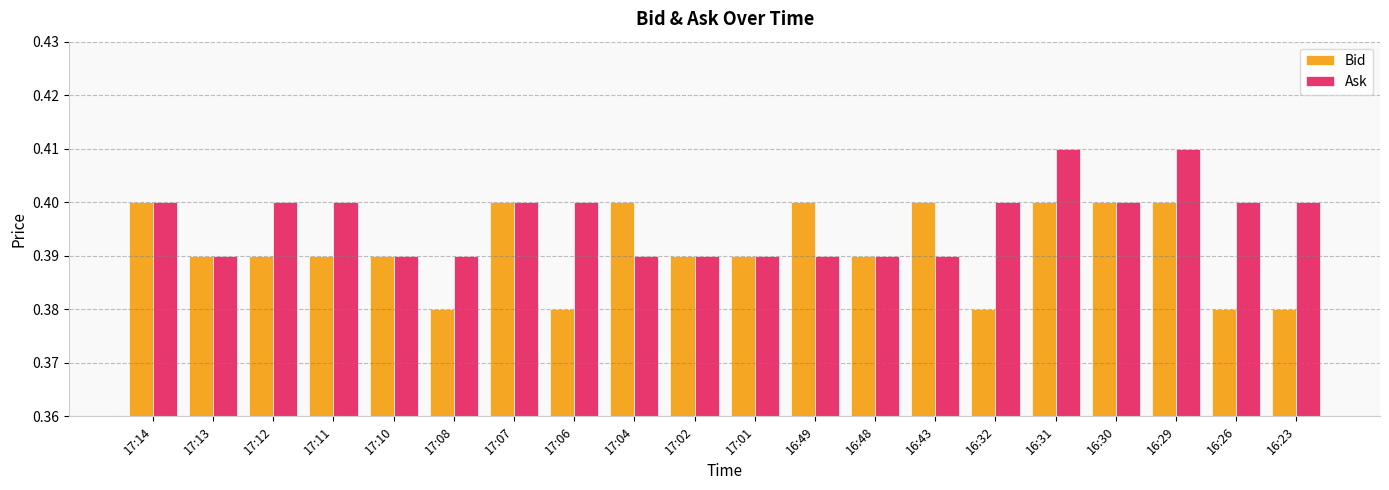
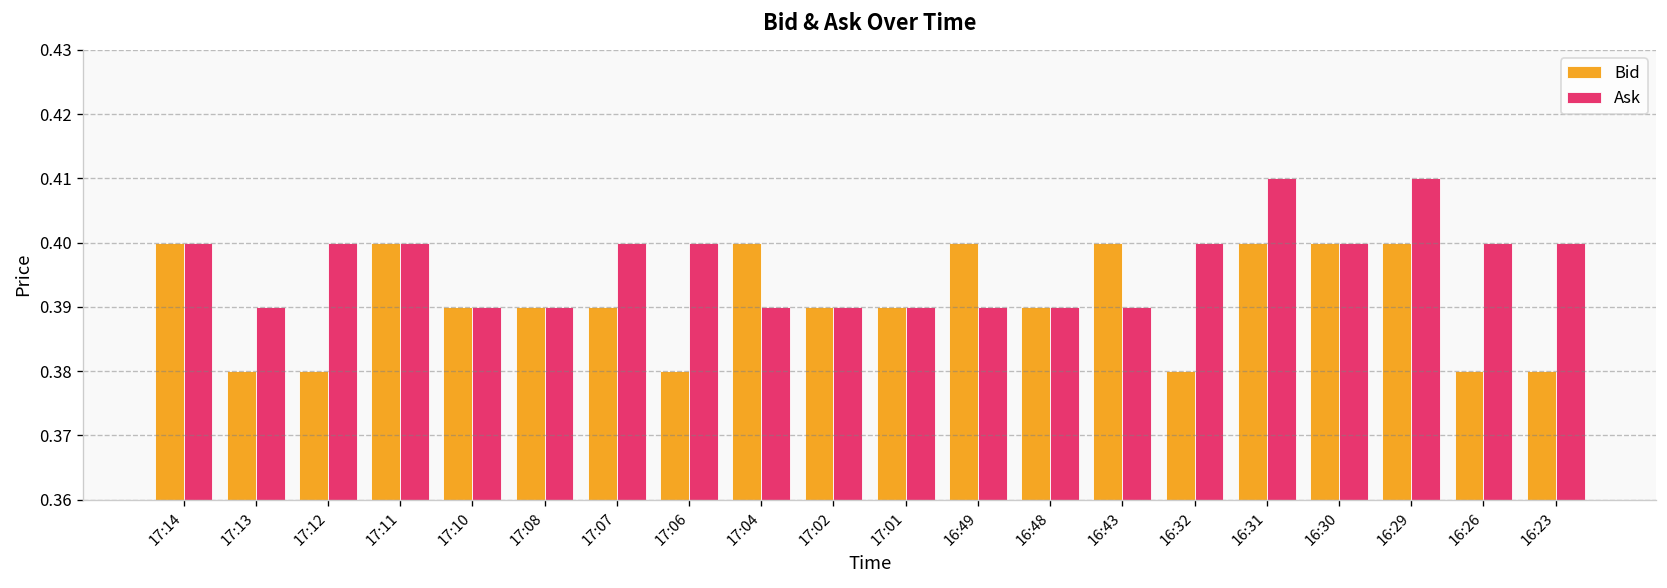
Bid, 17:13: 0.39 -> 0.38
Bid, 17:12: 0.39 -> 0.38
Bid, 17:11: 0.39 -> 0.40
Bid, 17:08: 0.38 -> 0.39
Bid, 17:07: 0.40 -> 0.39
